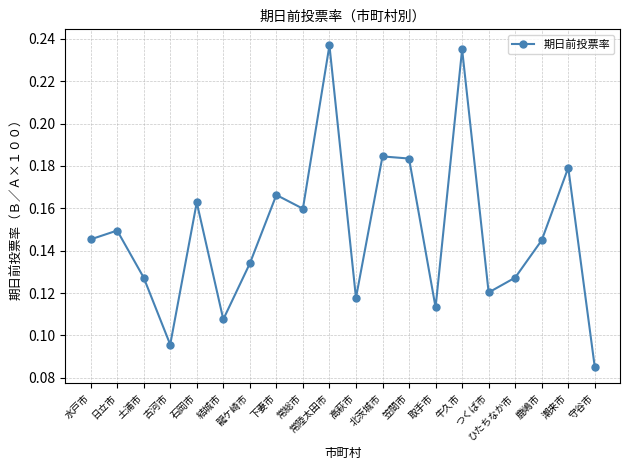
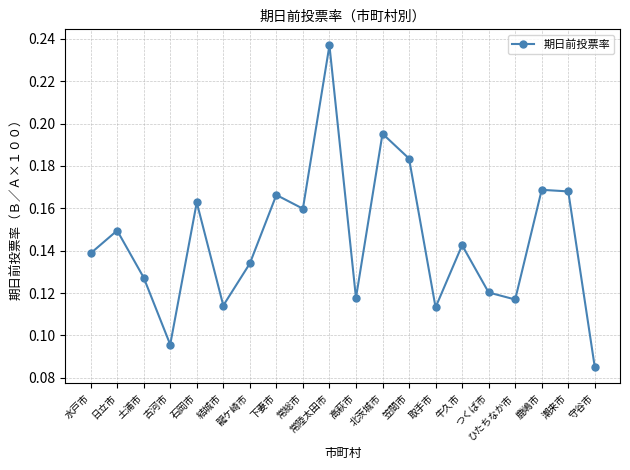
水戸市: 0.145 -> 0.139
結城市: 0.108 -> 0.114
北茨城市: 0.184 -> 0.195
牛久市: 0.235 -> 0.143
ひたちなか市: 0.127 -> 0.117
鹿嶋市: 0.145 -> 0.169
潮来市: 0.179 -> 0.168
